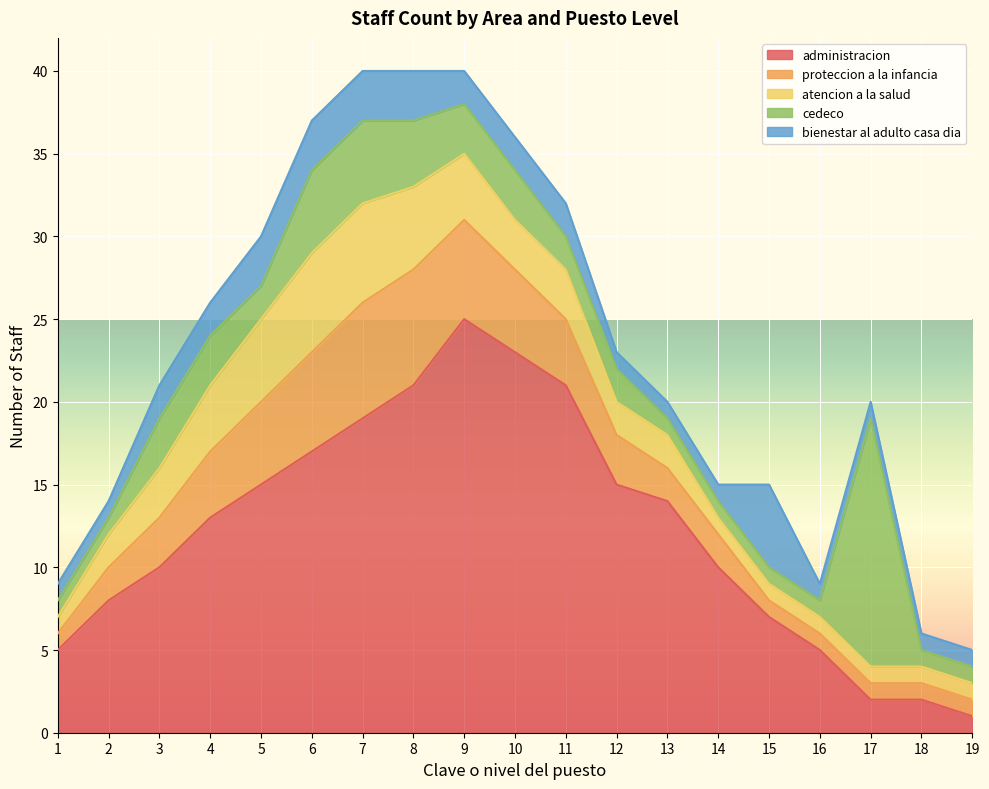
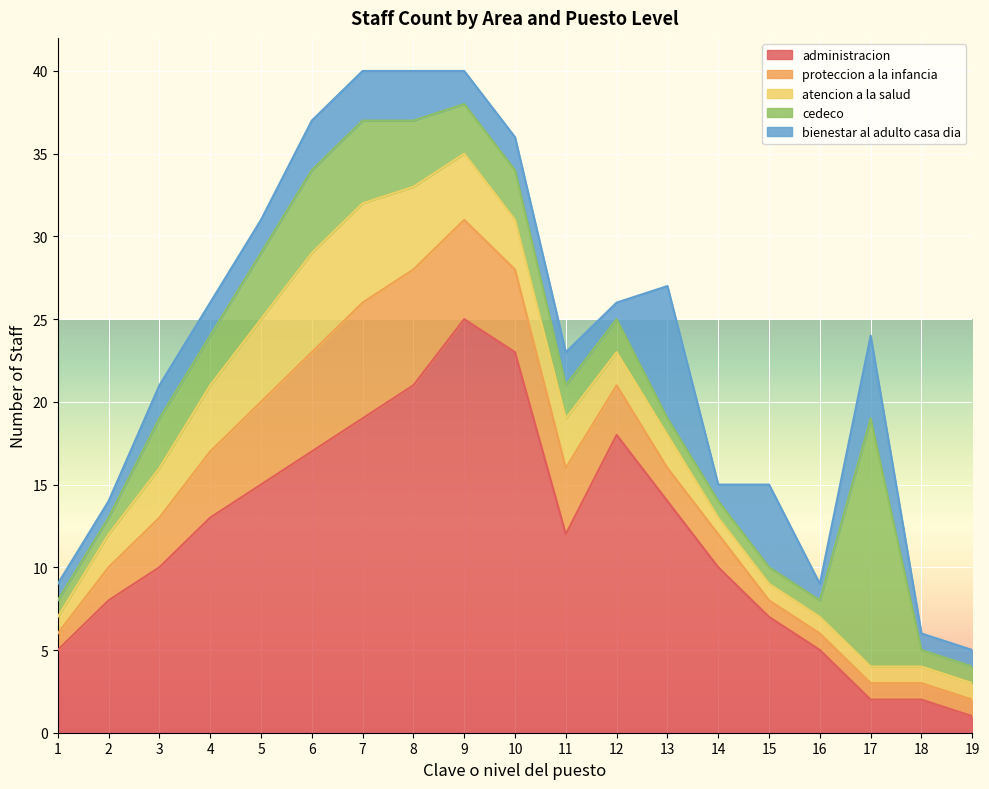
cedeco, 5: 2 -> 4
bienestar al adulto casa dia, 5: 3 -> 2
administracion, 11: 21 -> 12
administracion, 12: 15 -> 18
bienestar al adulto casa dia, 13: 1 -> 8
bienestar al adulto casa dia, 17: 1 -> 5
